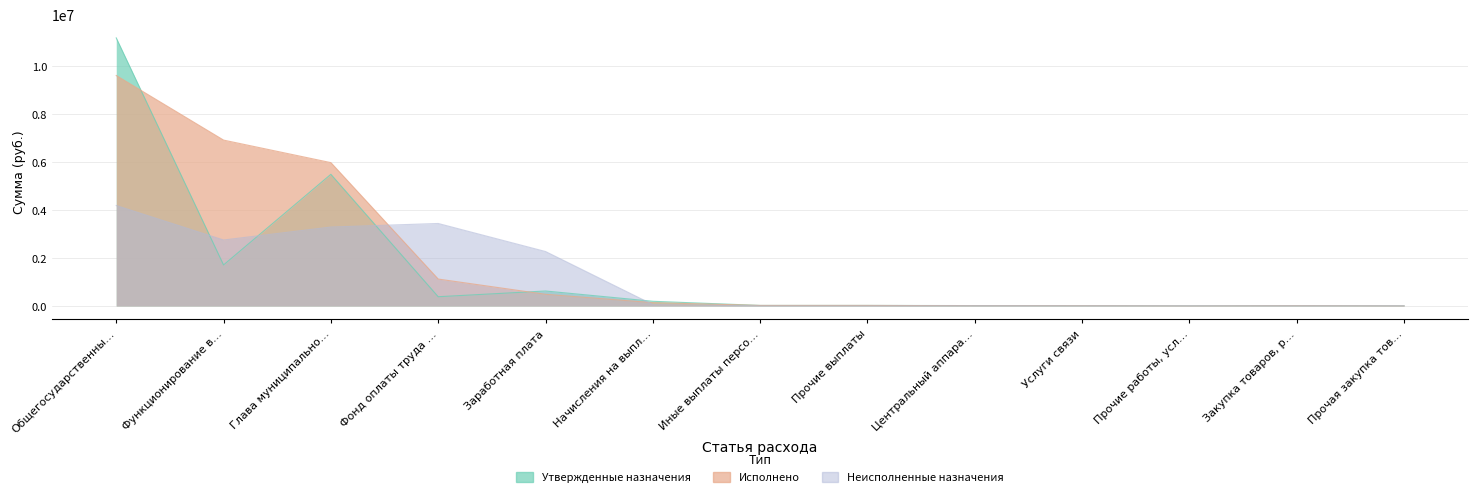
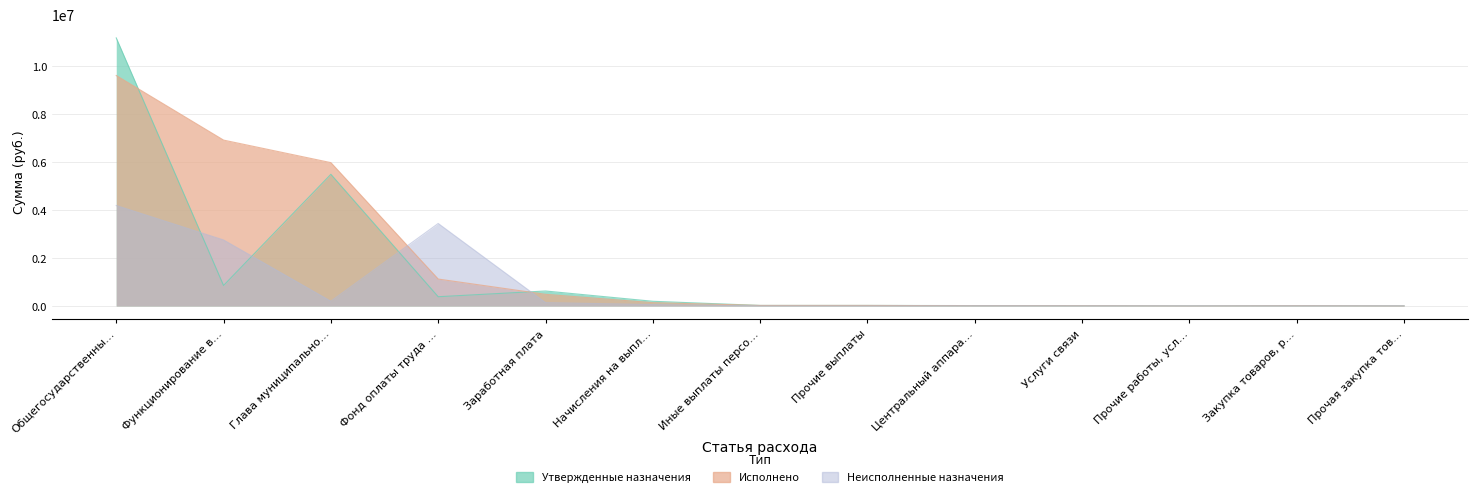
Утвержденные назначения, Функционирование в…: 1700000 -> 900000
Неисполненные назначения, Глава муниципально…: 3300000 -> 200000
Неисполненные назначения, Заработная плата: 2300000 -> 100000
